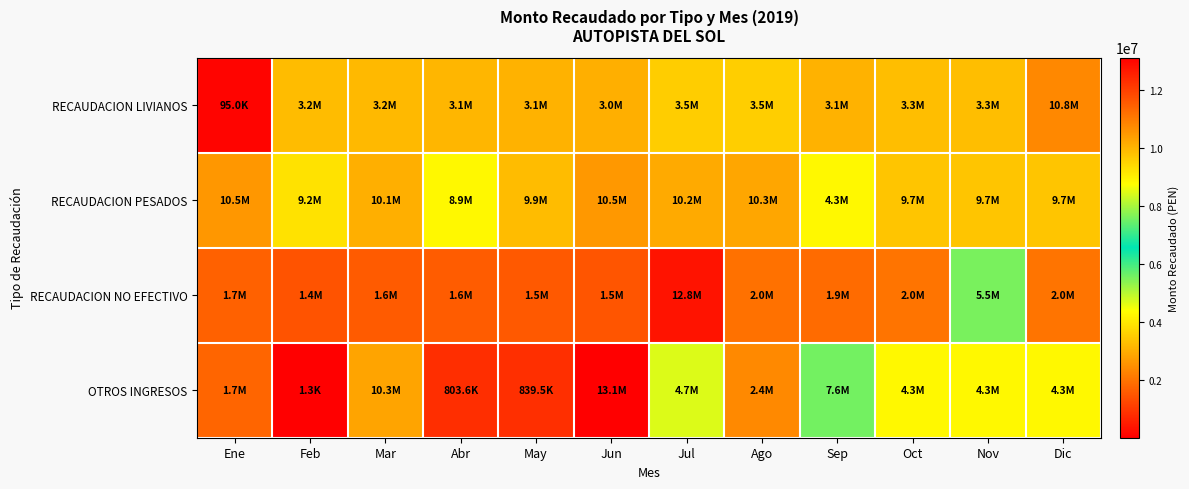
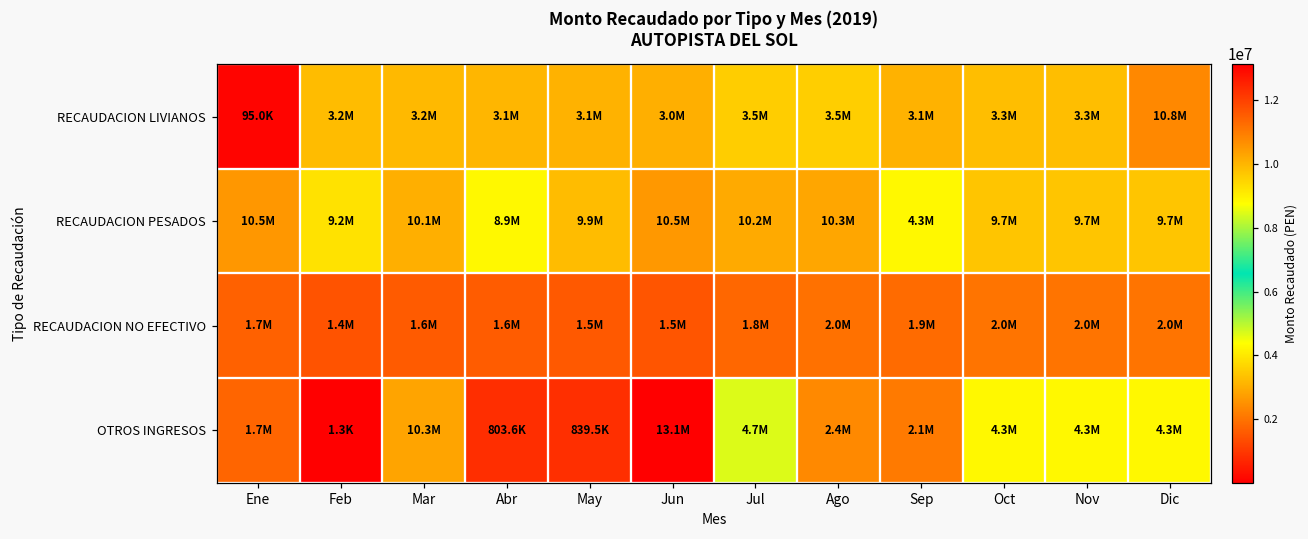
RECAUDACION NO EFECTIVO, Jul: 12.8M -> 1.8M
RECAUDACION NO EFECTIVO, Nov: 5.5M -> 2.0M
OTROS INGRESOS, Sep: 7.6M -> 2.1M
